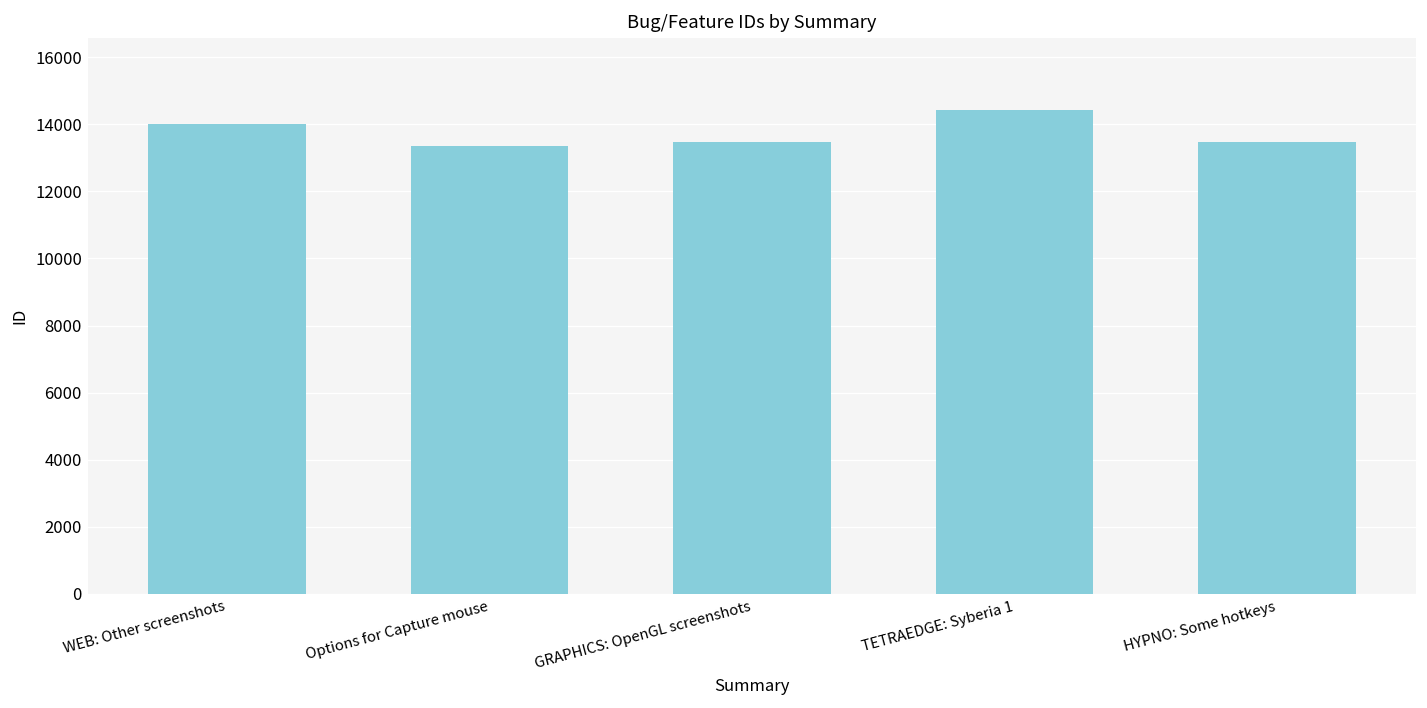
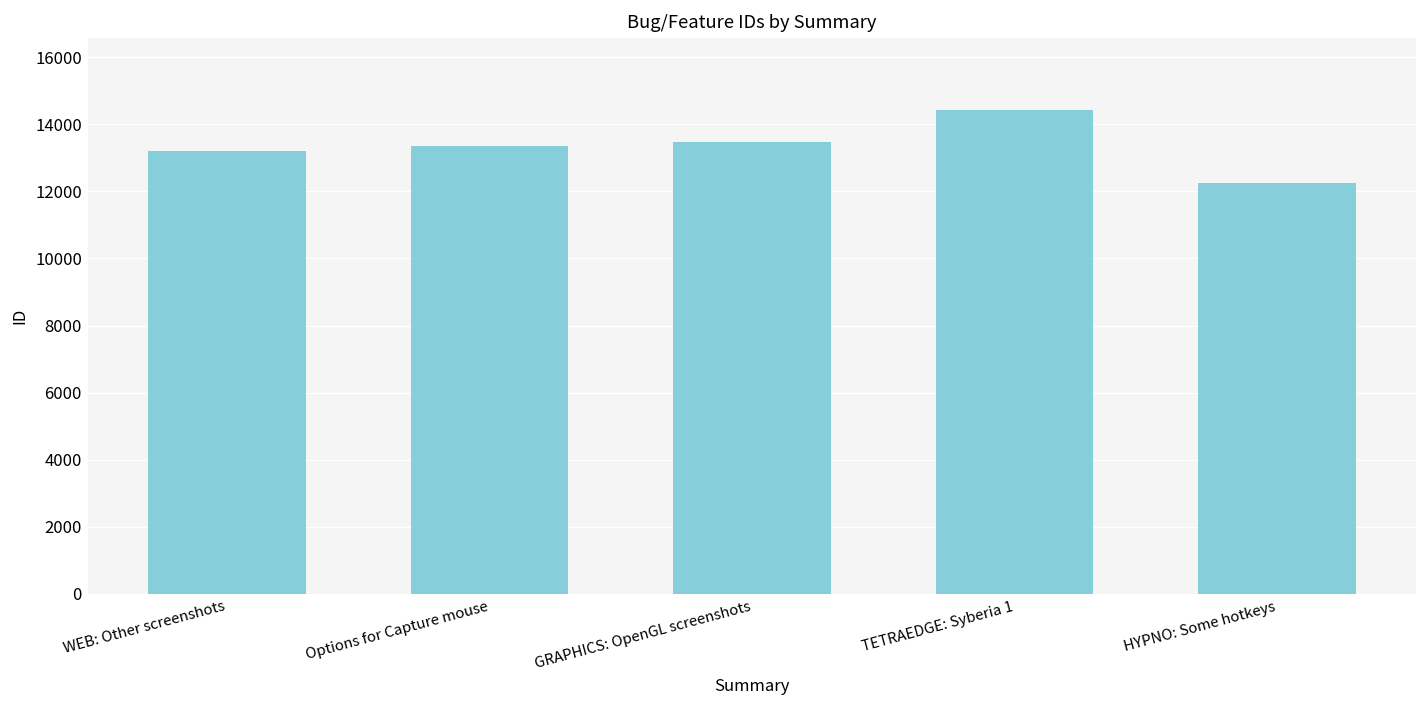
WEB: Other screenshots: 14000 -> 13200
HYPNO: Some hotkeys: 13500 -> 12300
